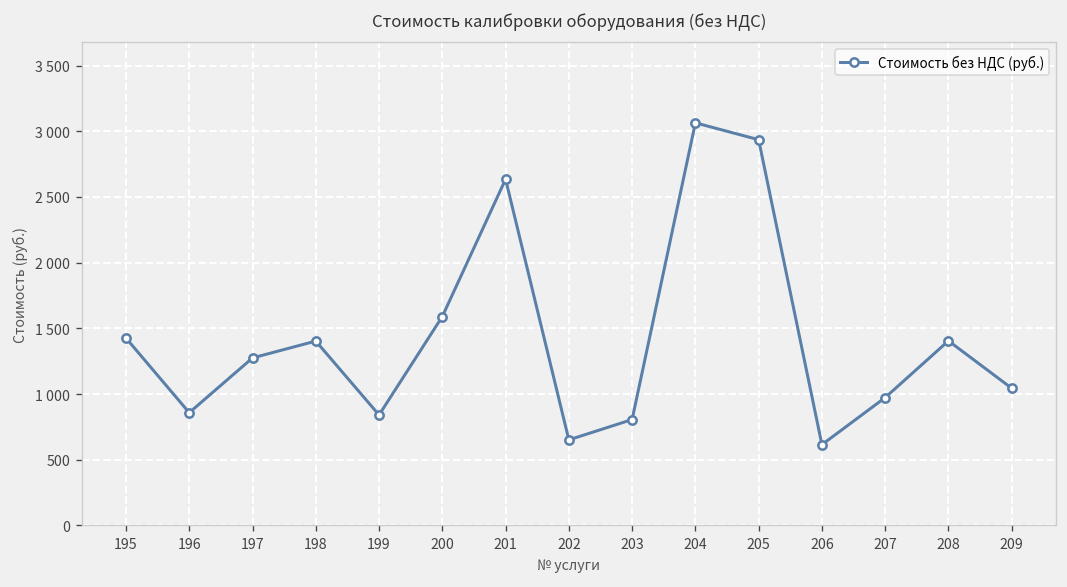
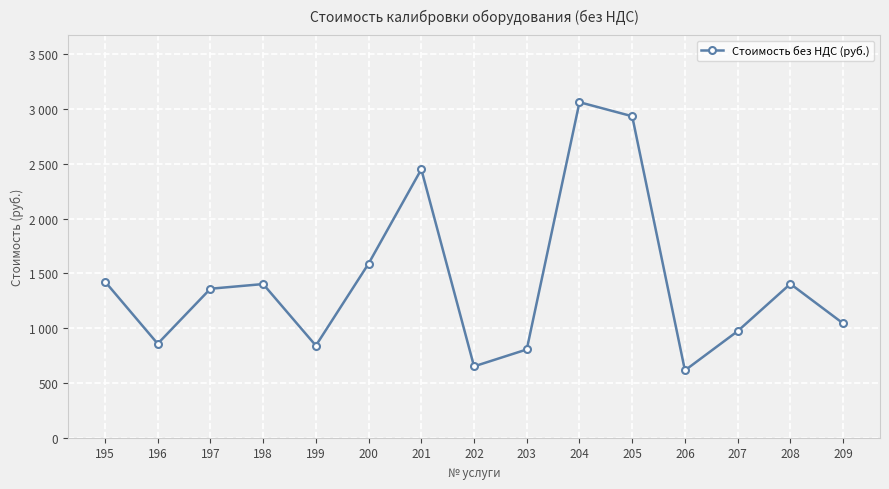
197: 1280 -> 1360
201: 2640 -> 2450
